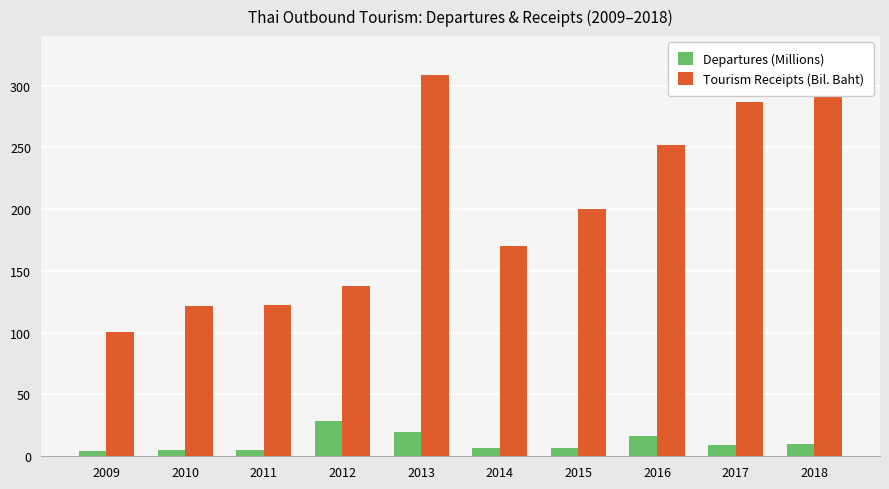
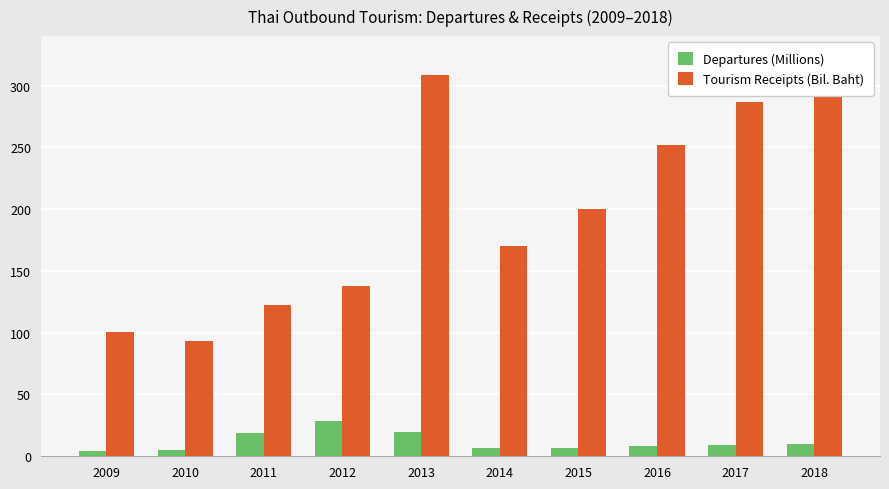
Tourism Receipts (Bil. Baht), 2010: 121 -> 94
Departures (Millions), 2011: 5 -> 19
Departures (Millions), 2016: 16 -> 8
